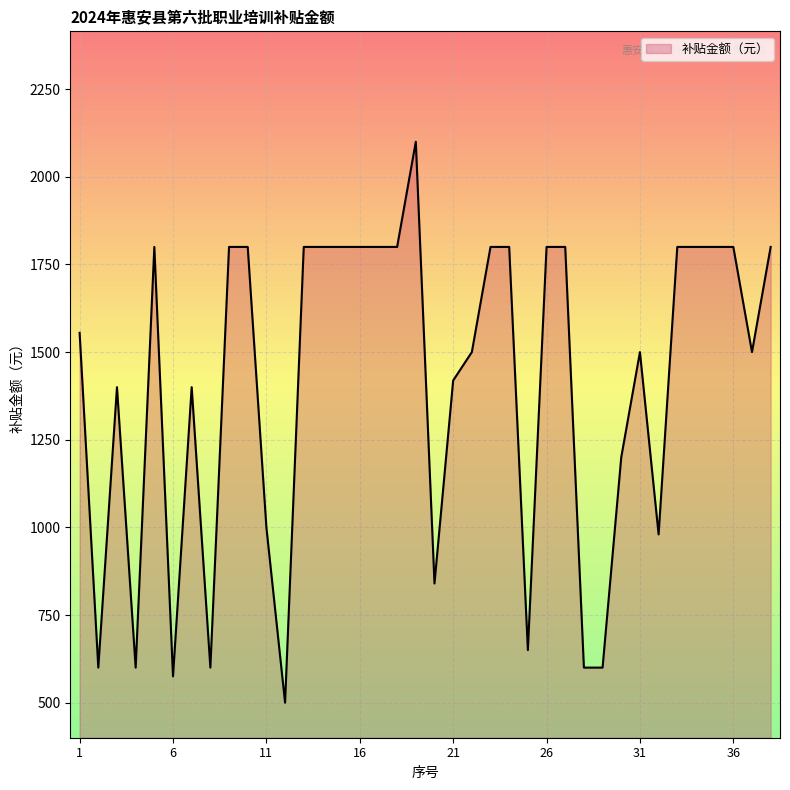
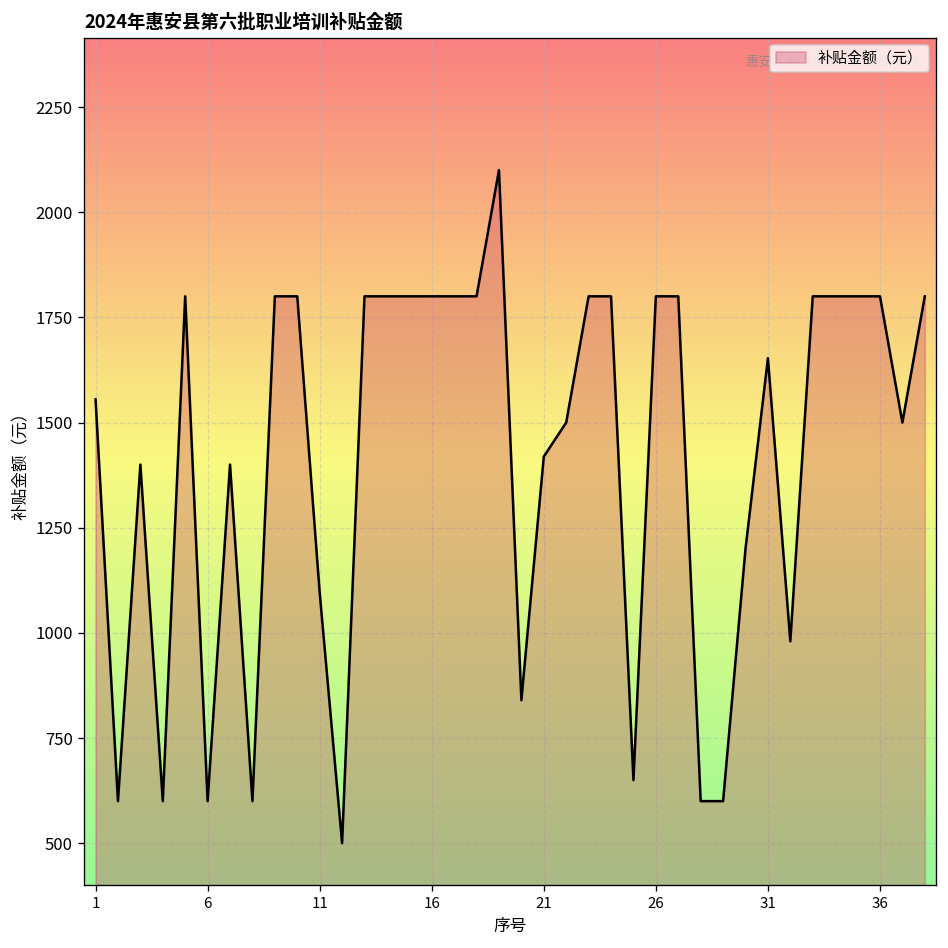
6: 580 -> 600
11: 1000 -> 1100
31: 1500 -> 1650
